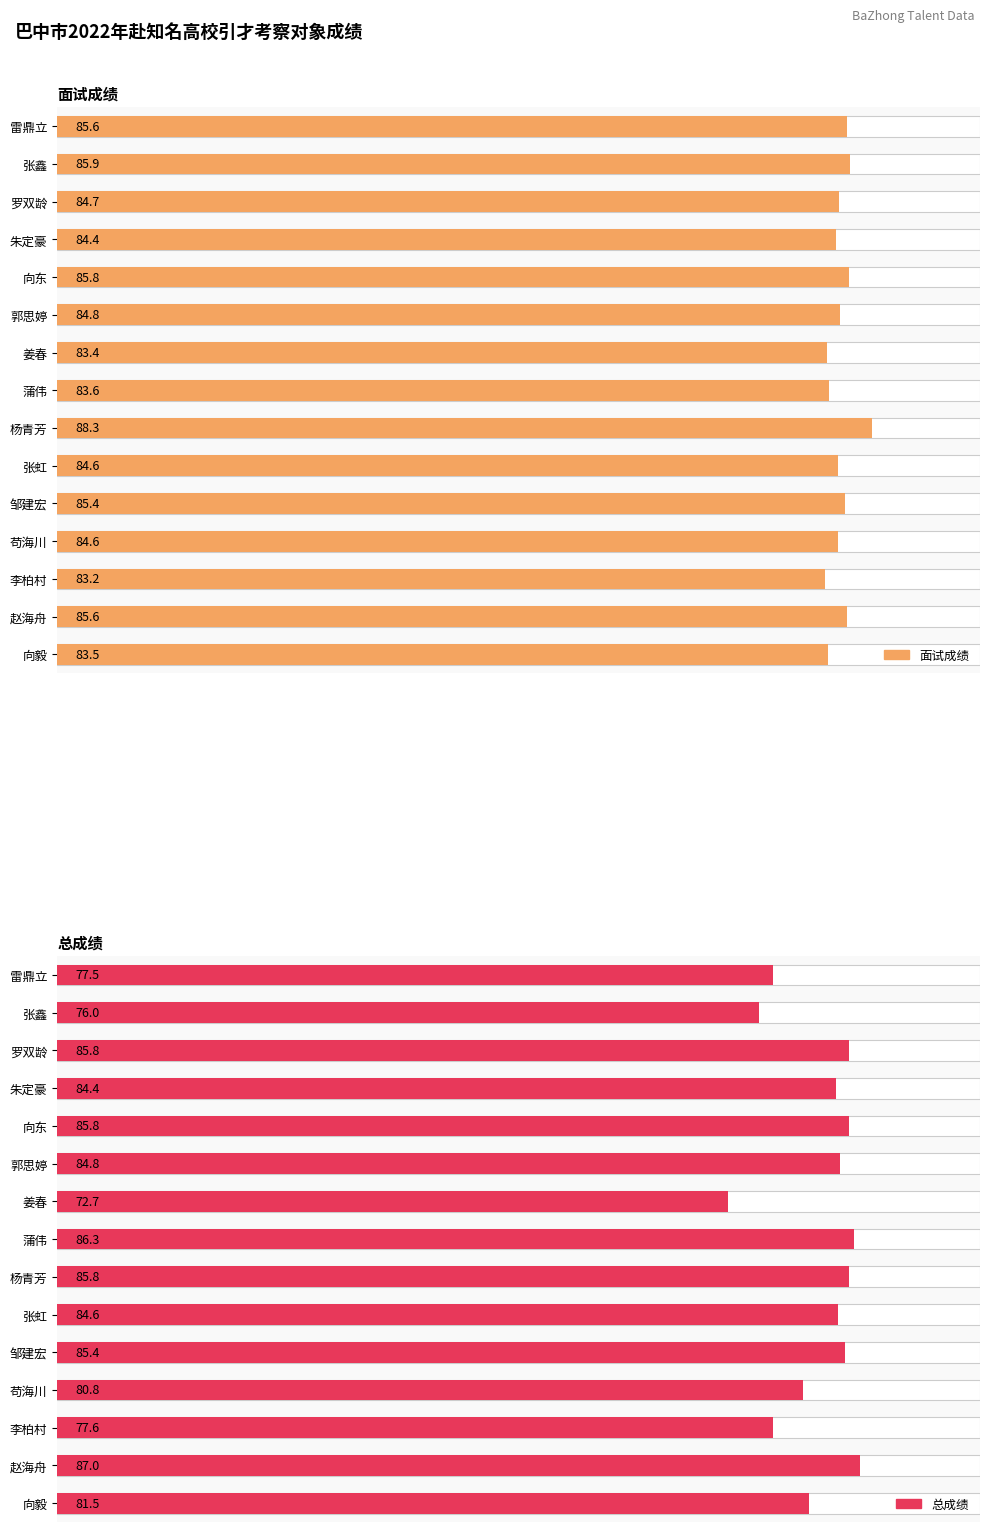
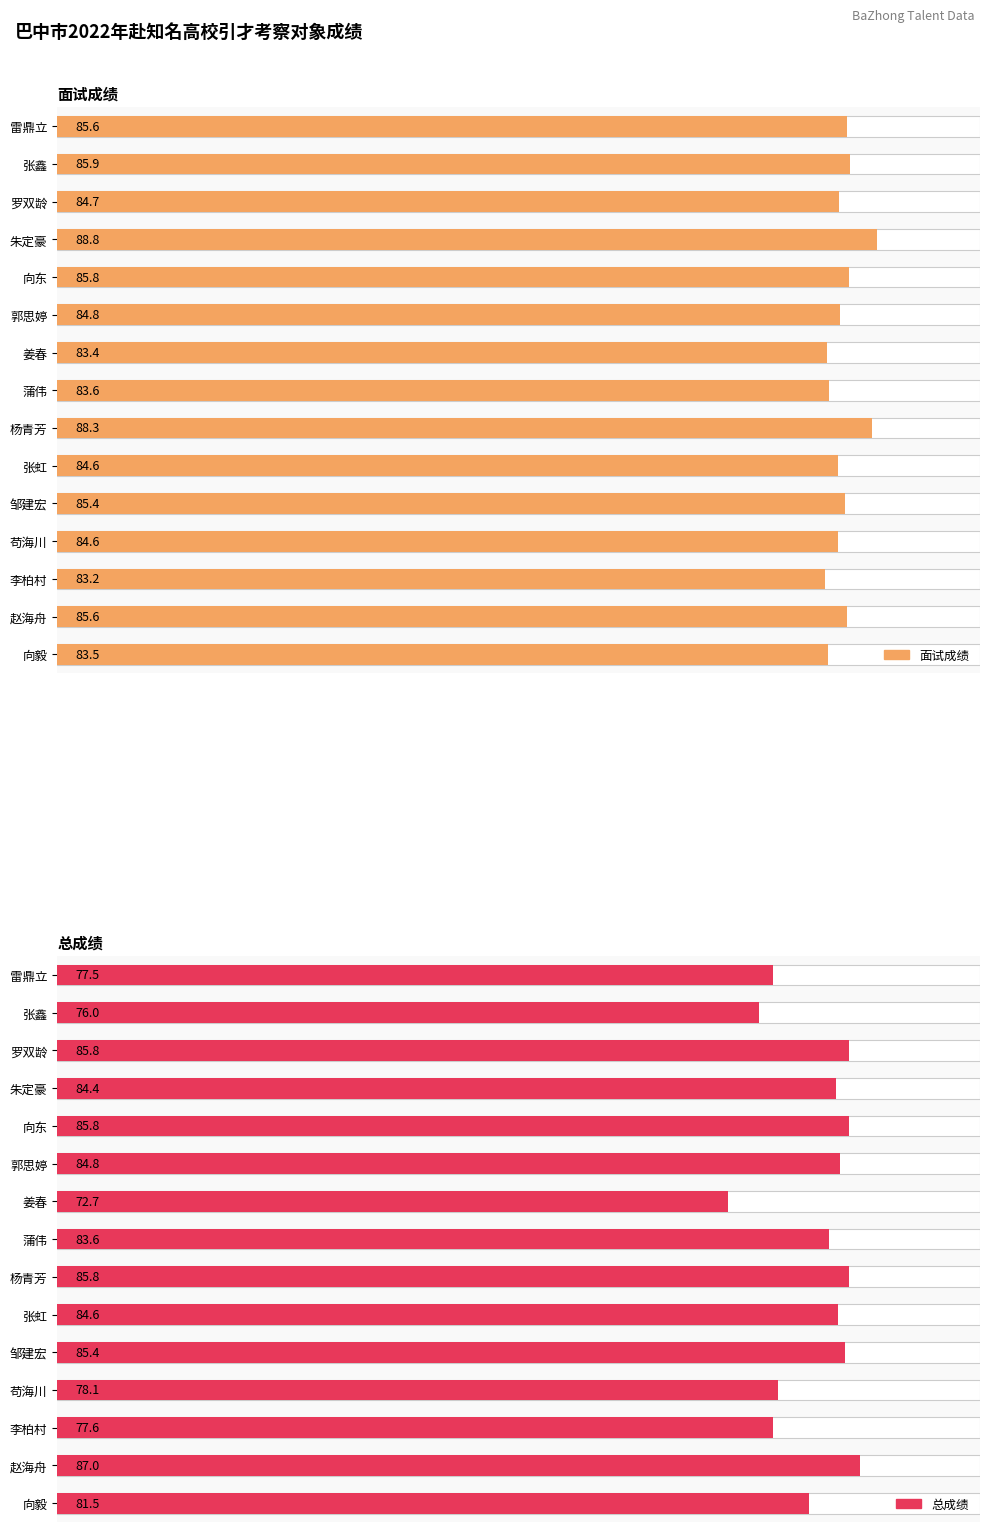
面试成绩, 面试成绩, 朱定豪: 84.4 -> 88.8
总成绩, 总成绩, 蒲伟: 86.3 -> 83.6
总成绩, 总成绩, 苟海川: 80.8 -> 78.1
